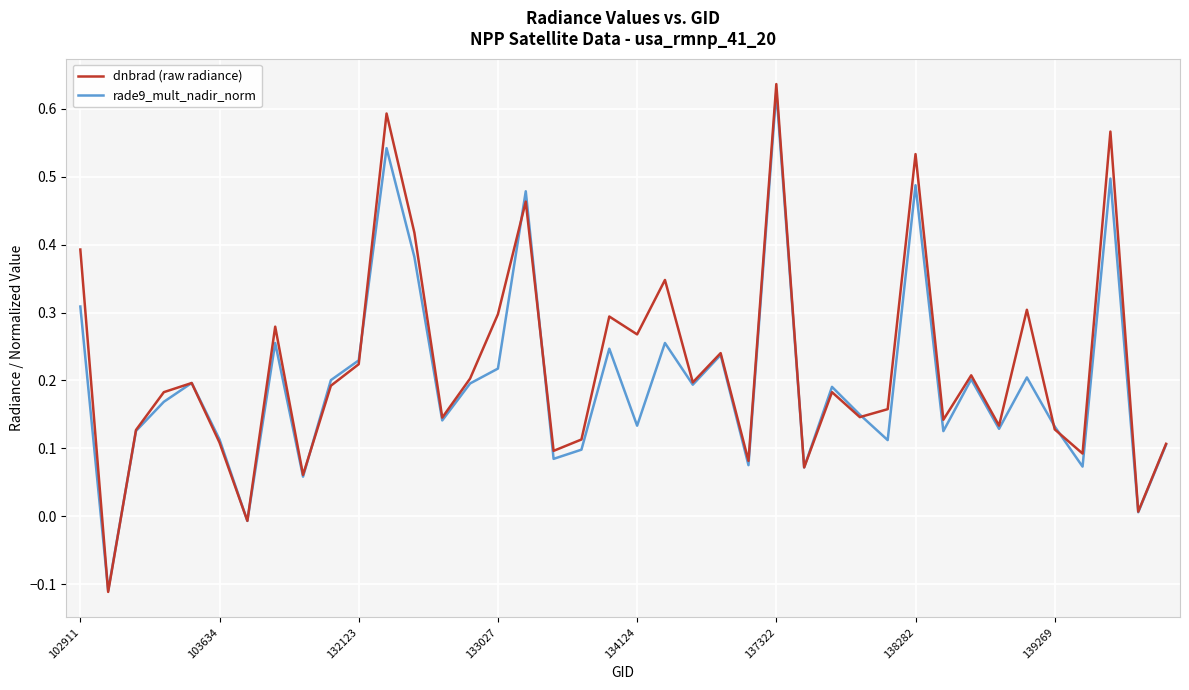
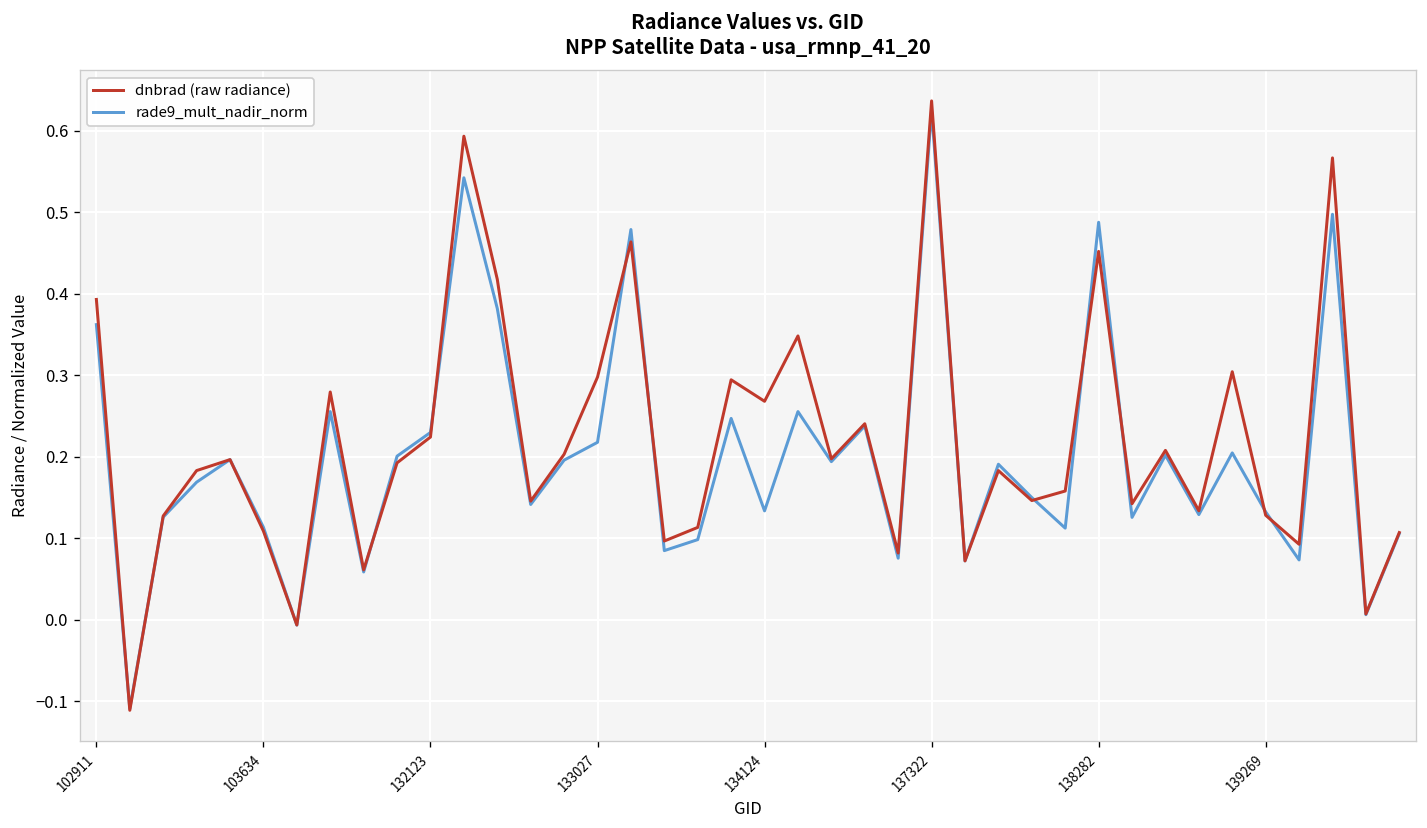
rade9_mult_nadir_norm, 102911: 0.31 -> 0.36
dnbrad (raw radiance), 138282: 0.53 -> 0.45
